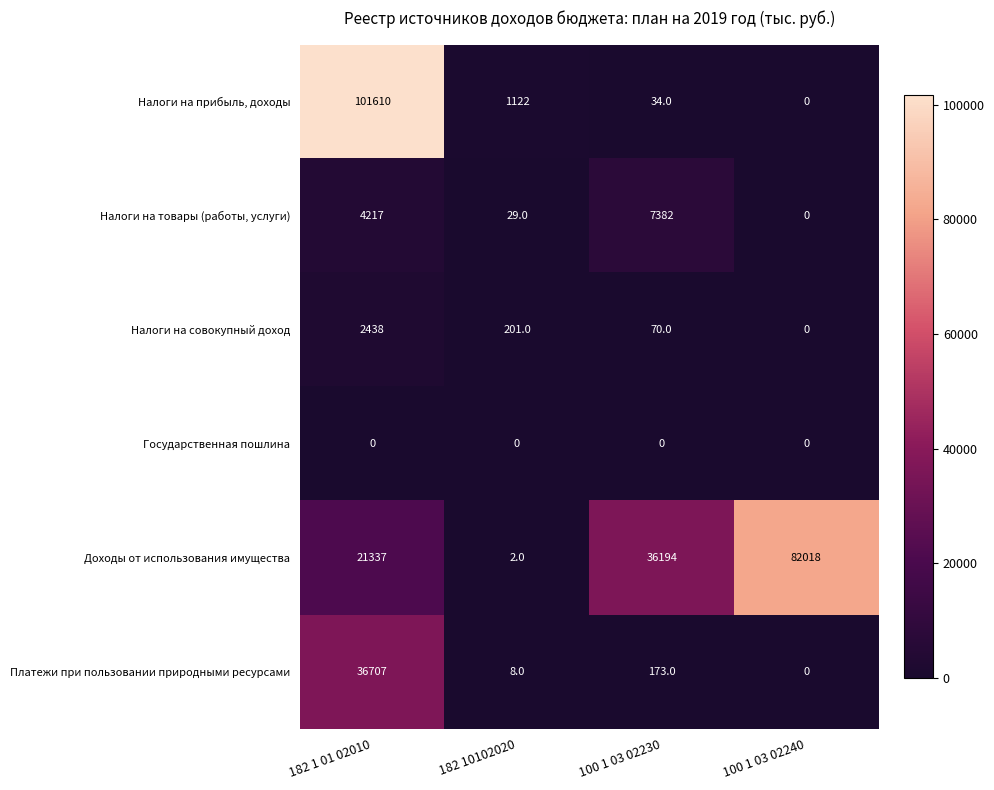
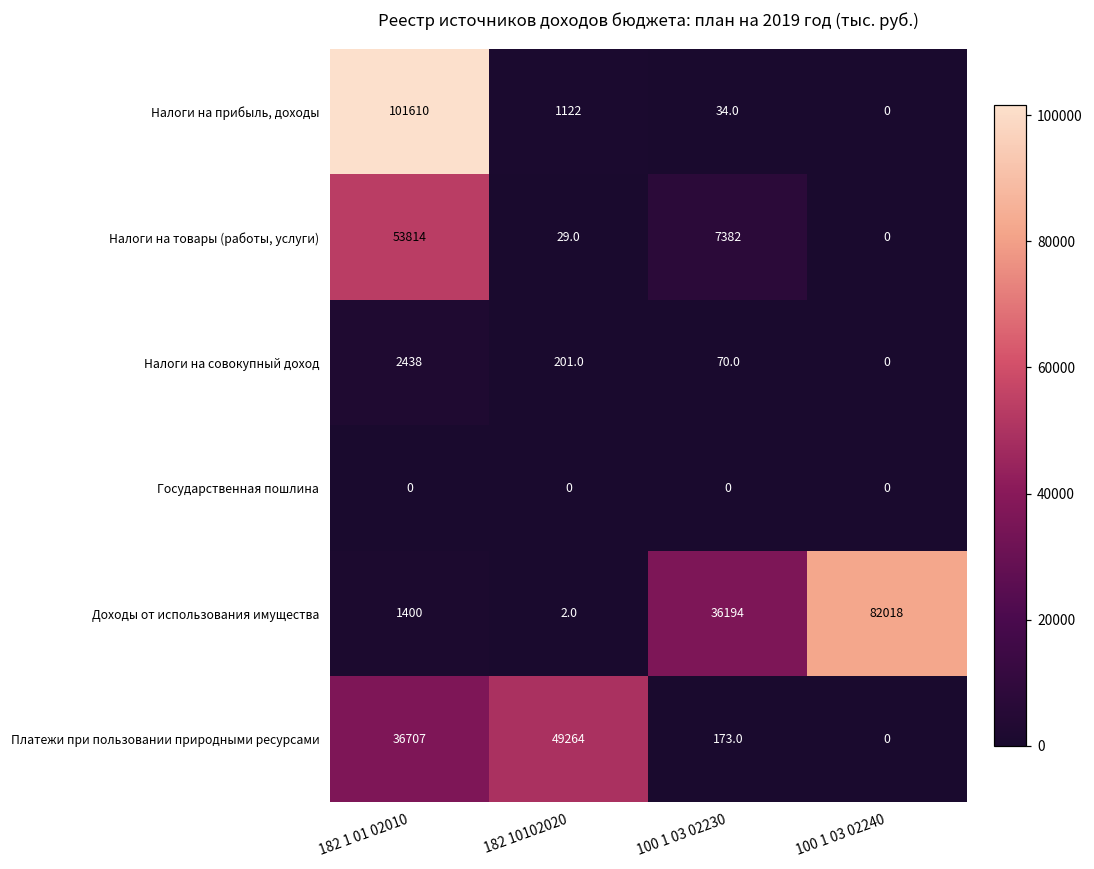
Налоги на товары (работы, услуги), 182 1 01 02010: 4217 -> 53814
Доходы от использования имущества, 182 1 01 02010: 21337 -> 1400
Платежи при пользовании природными ресурсами, 182 10102020: 8.0 -> 49264
